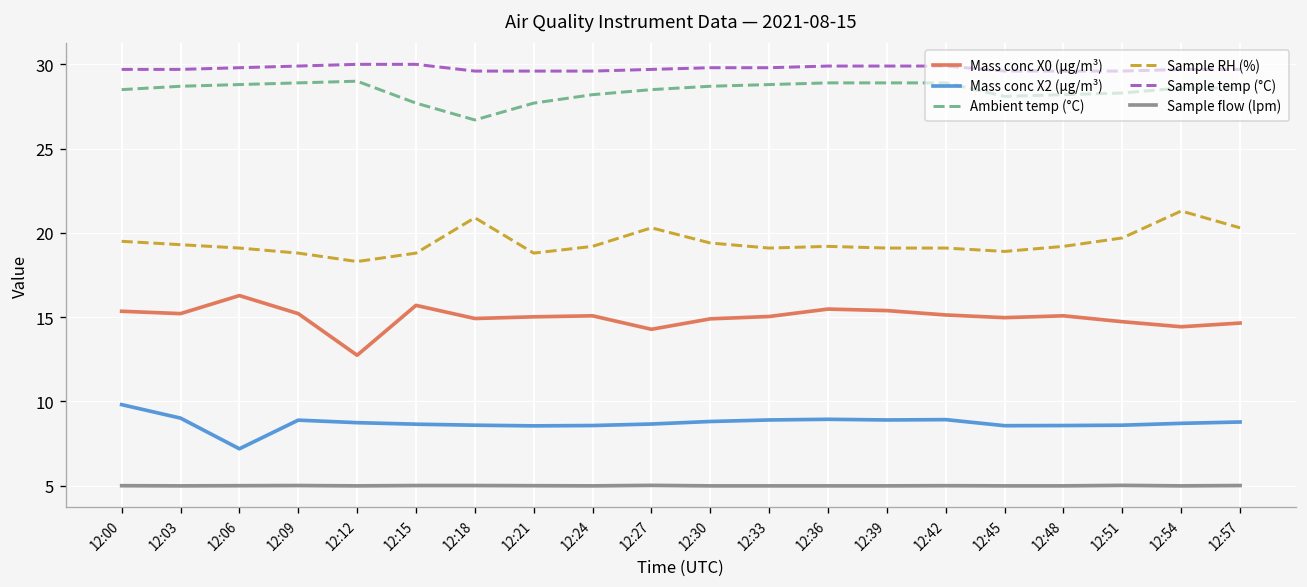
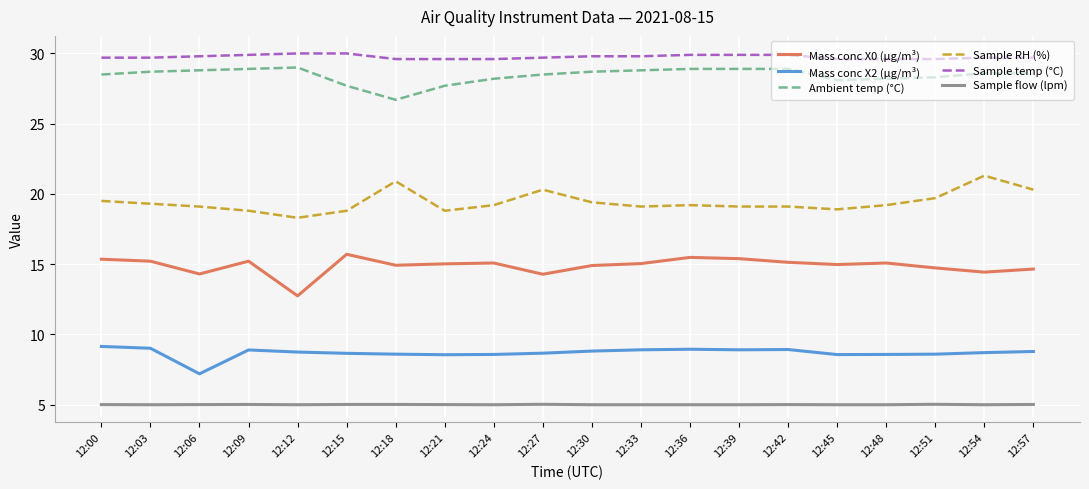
Mass conc X2 (μg/m³), 12:00: 9.8 -> 9.1
Mass conc X0 (μg/m³), 12:06: 16.3 -> 14.3
